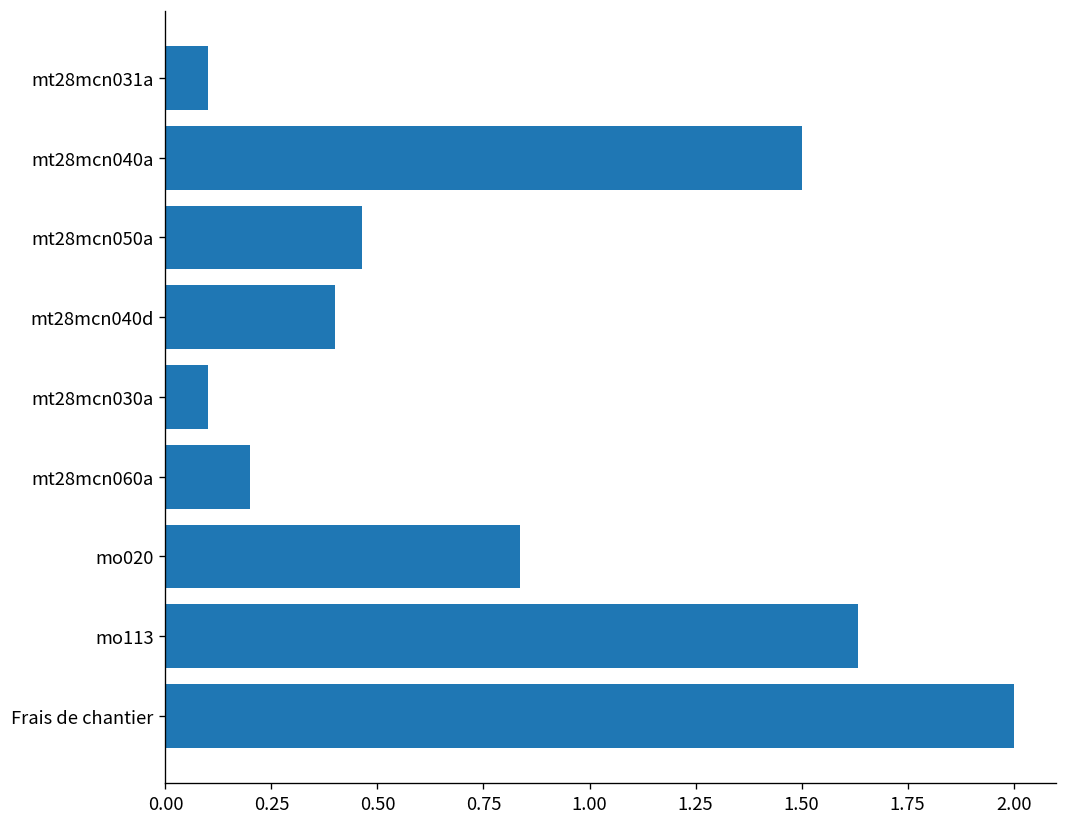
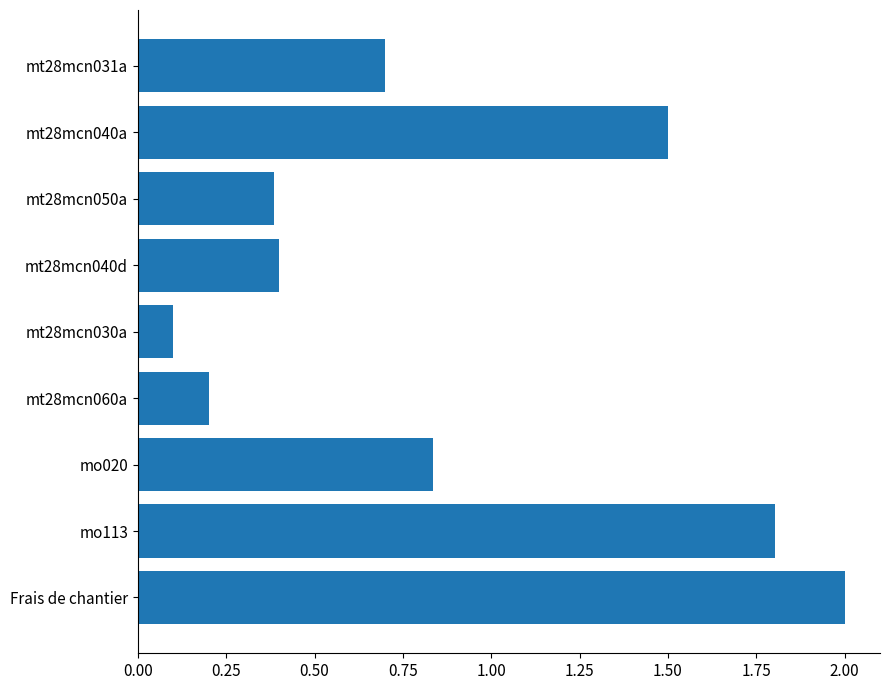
mt28mcn031a: 0.1 -> 0.7
mt28mcn050a: 0.46 -> 0.39
mo113: 1.63 -> 1.80
